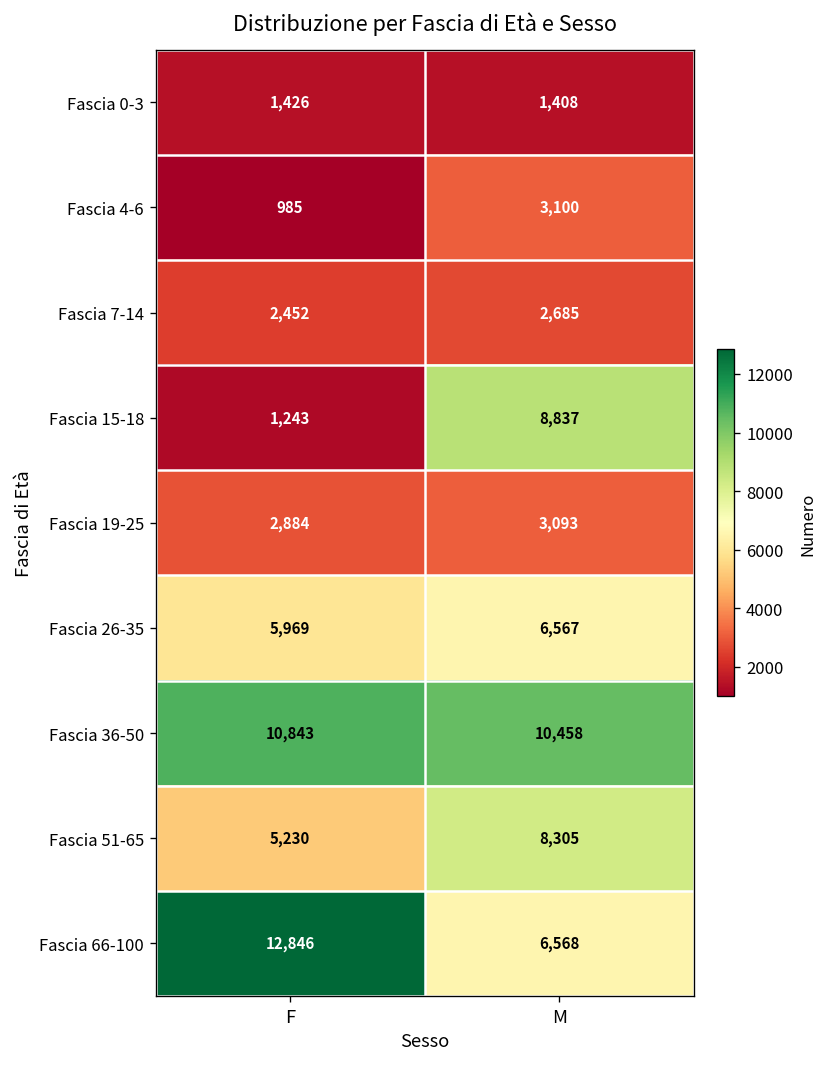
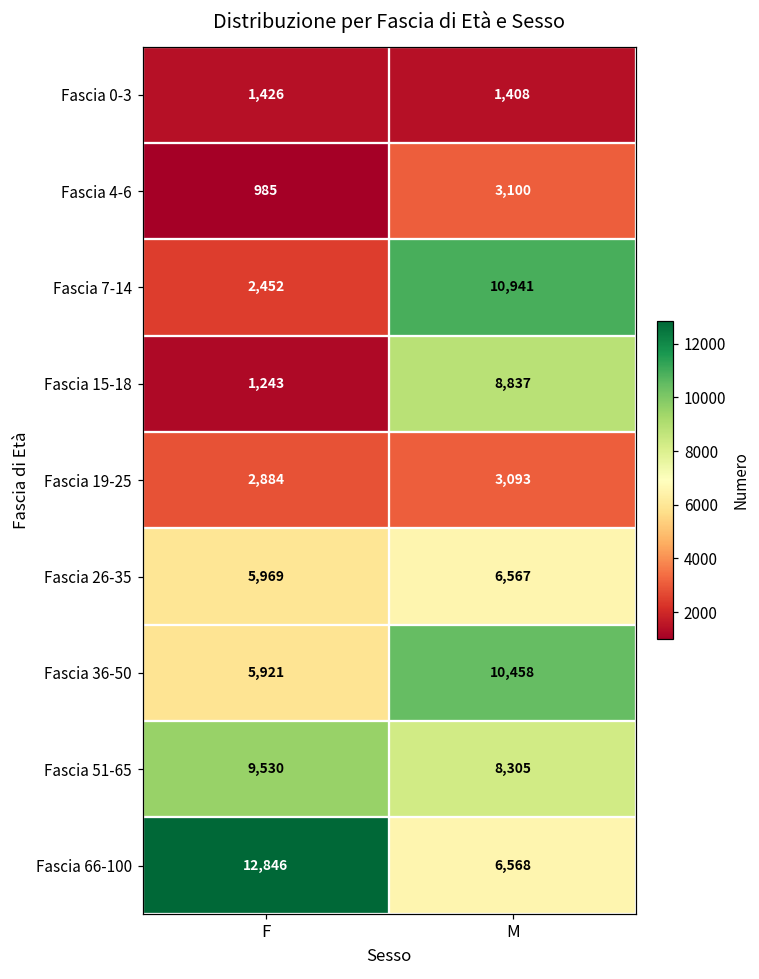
Fascia 7-14, M: 2,685 -> 10,941
Fascia 36-50, F: 10,843 -> 5,921
Fascia 51-65, F: 5,230 -> 9,530
